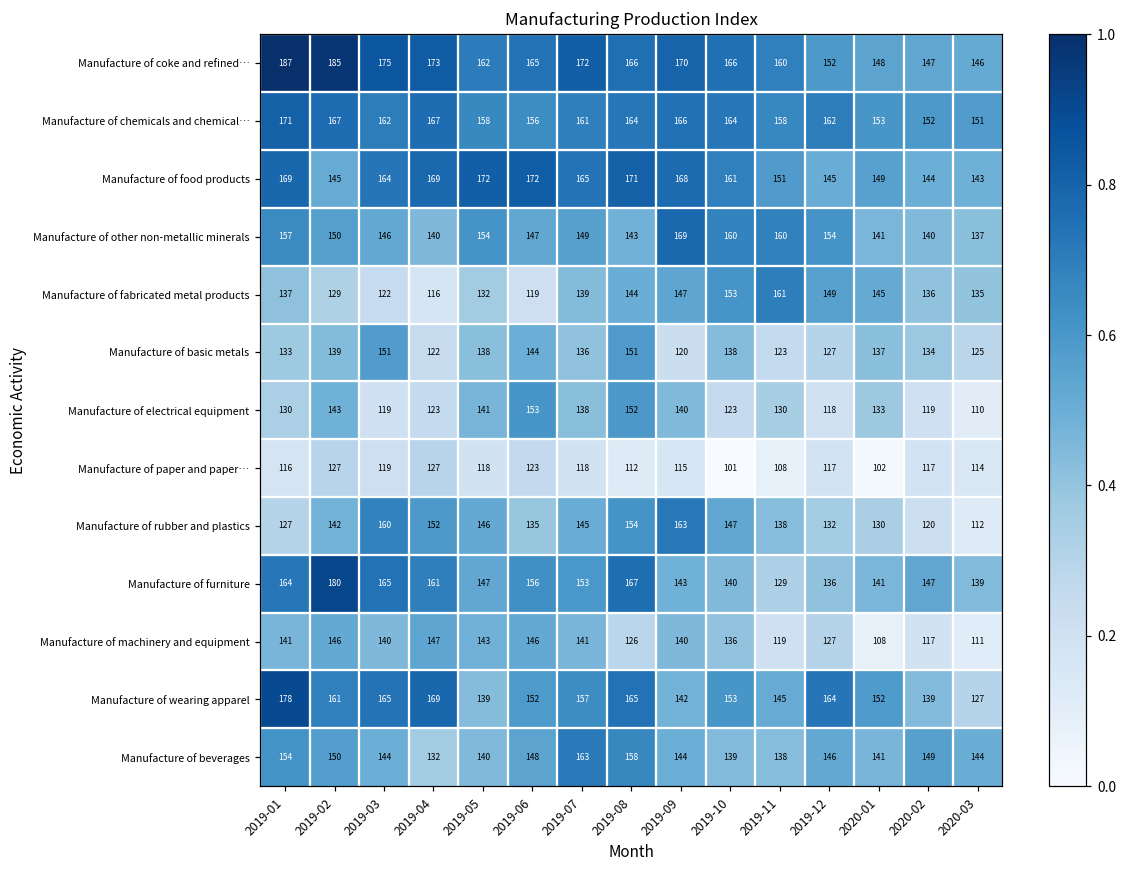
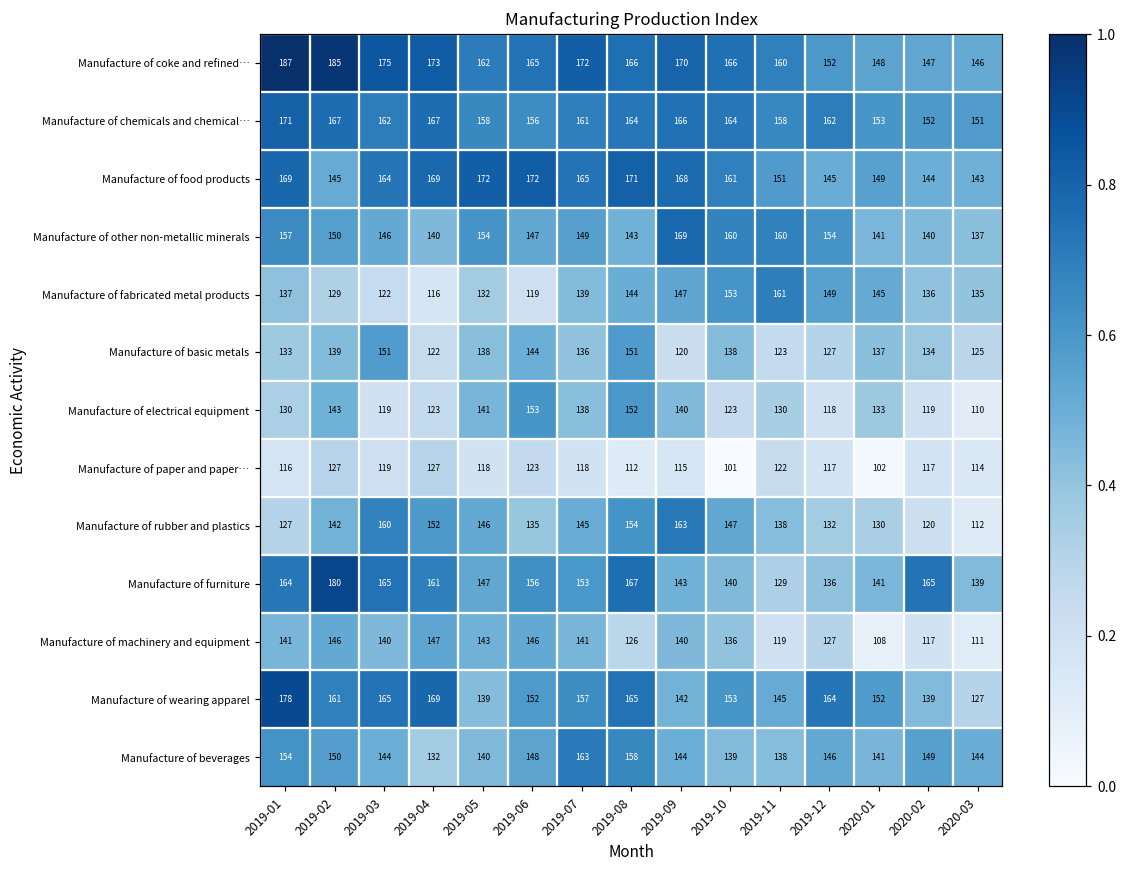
Manufacture of paper and paper…, 2019-11: 108 -> 122
Manufacture of furniture, 2020-02: 147 -> 165
